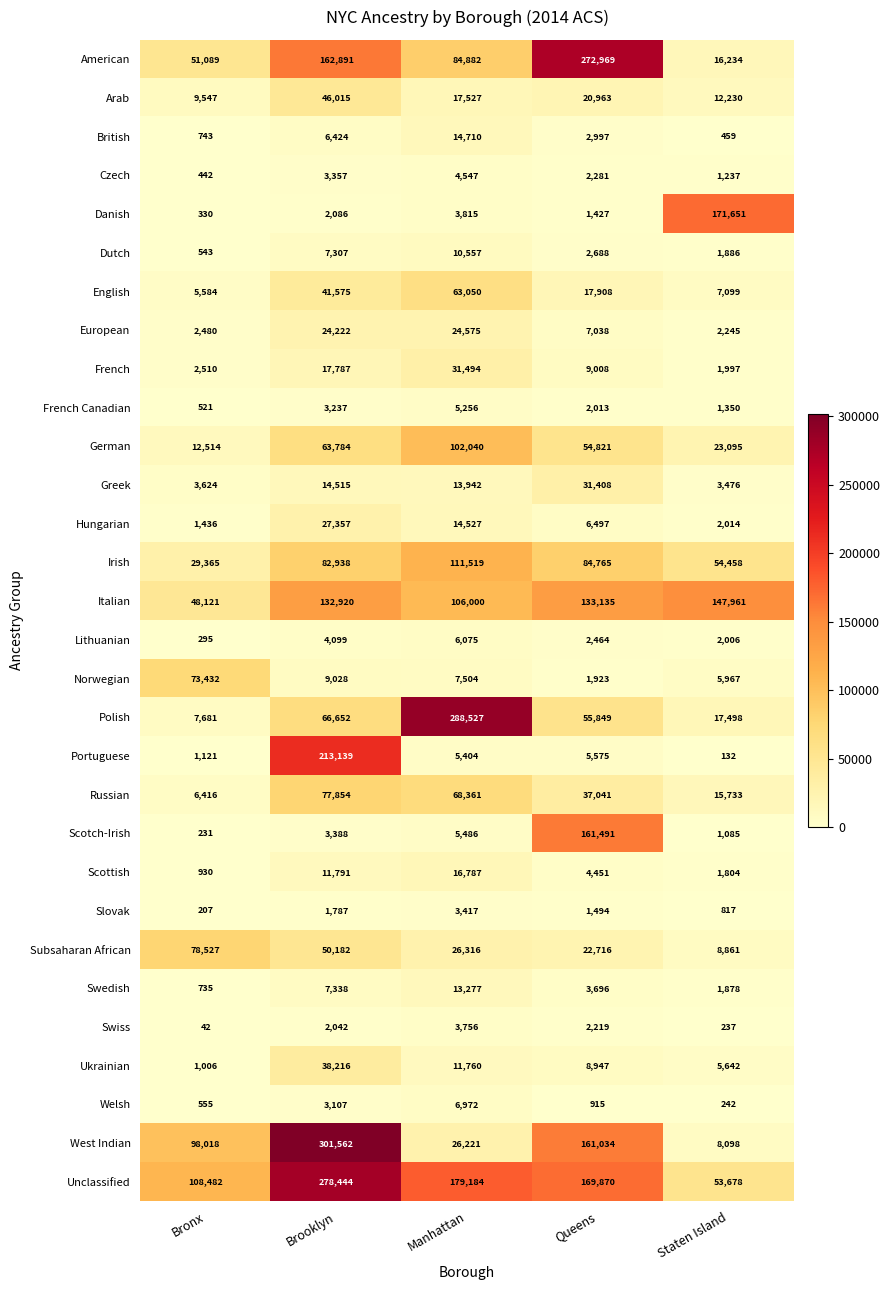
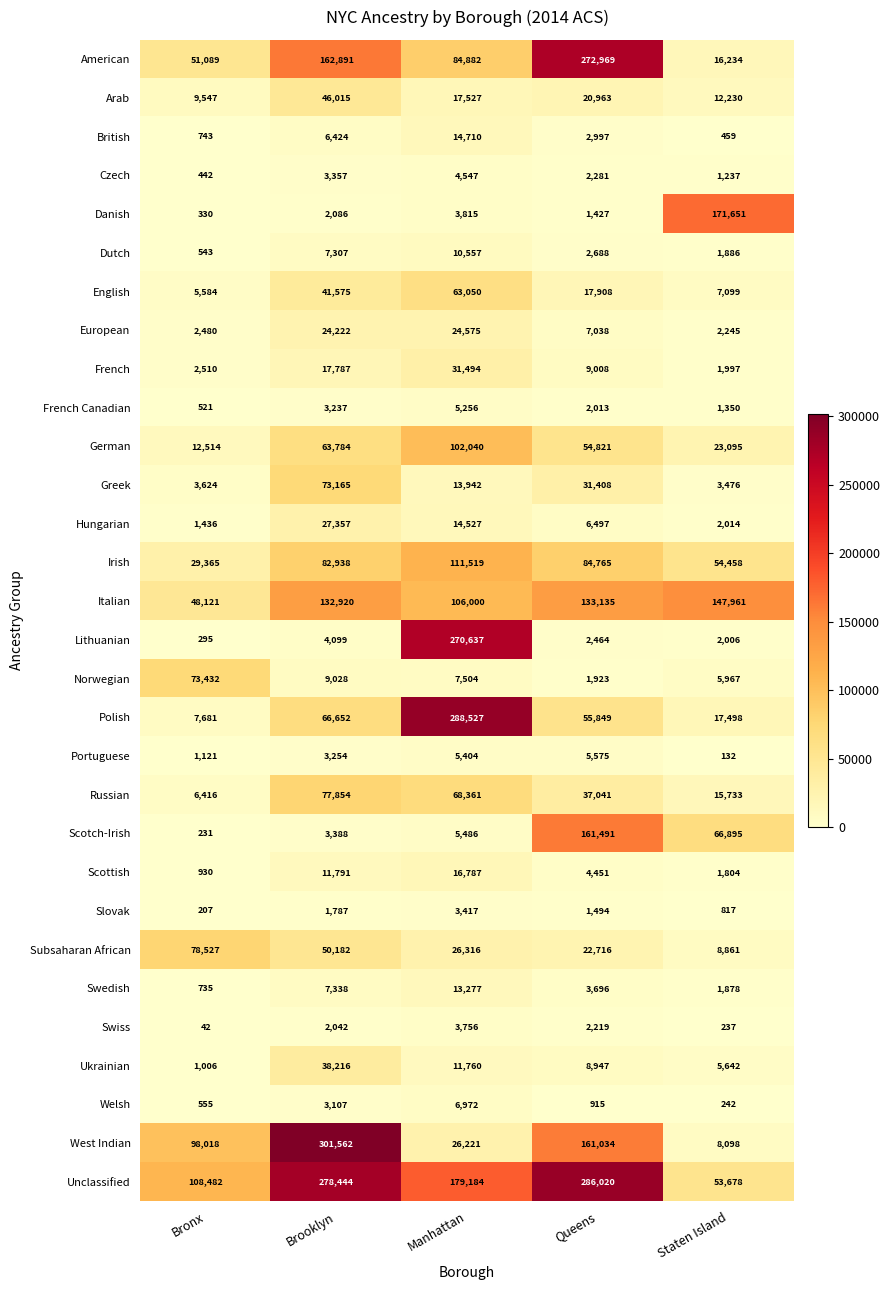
Greek, Brooklyn: 14,515 -> 73,165
Lithuanian, Manhattan: 6,075 -> 270,637
Portuguese, Brooklyn: 213,139 -> 3,254
Scotch-Irish, Staten Island: 1,085 -> 66,895
Unclassified, Queens: 169,870 -> 286,020
